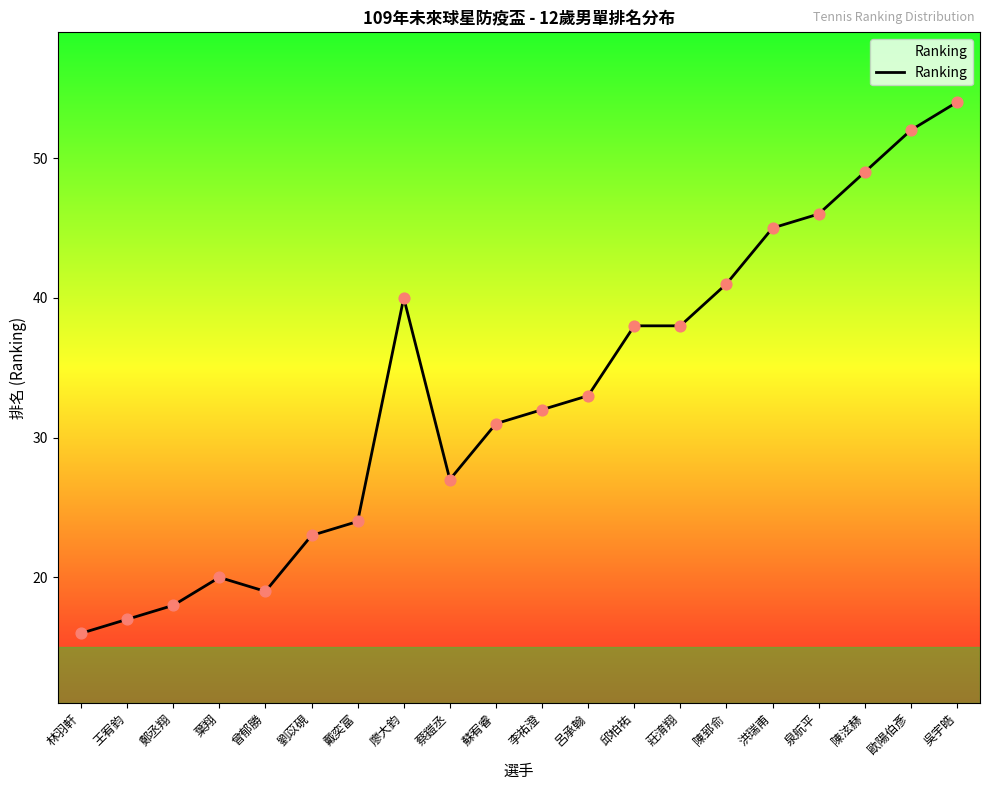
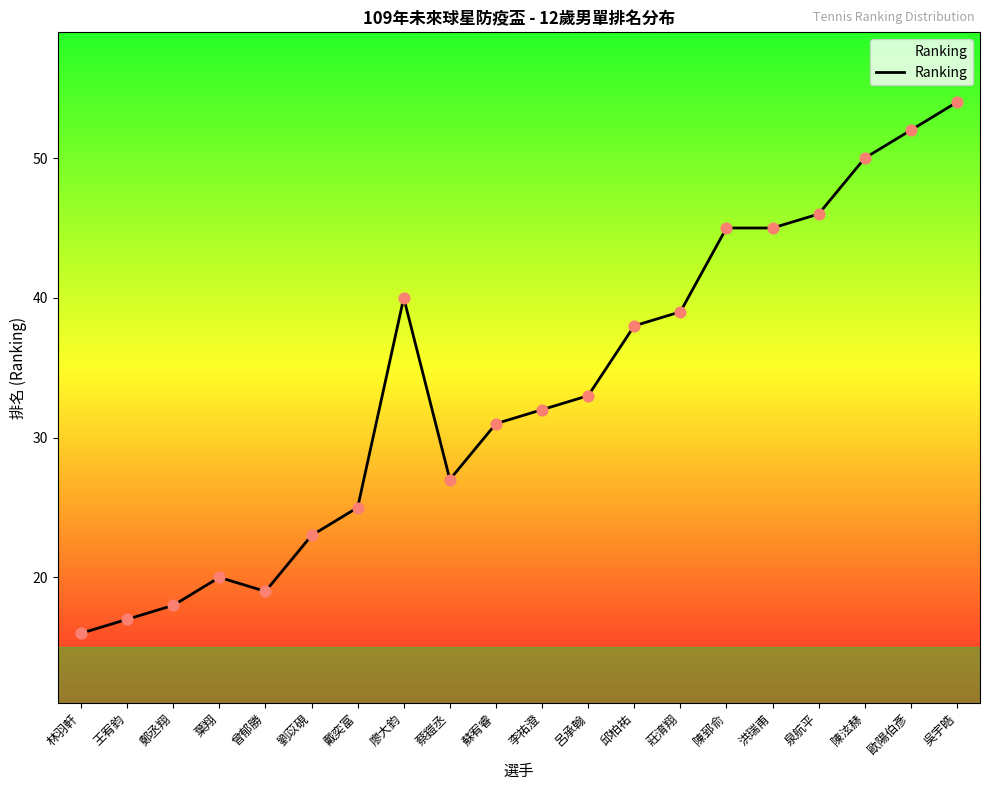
戴奕富: 24 -> 25
莊淯翔: 38 -> 39
陳郅俞: 41 -> 45
陳泫赫: 49 -> 50
